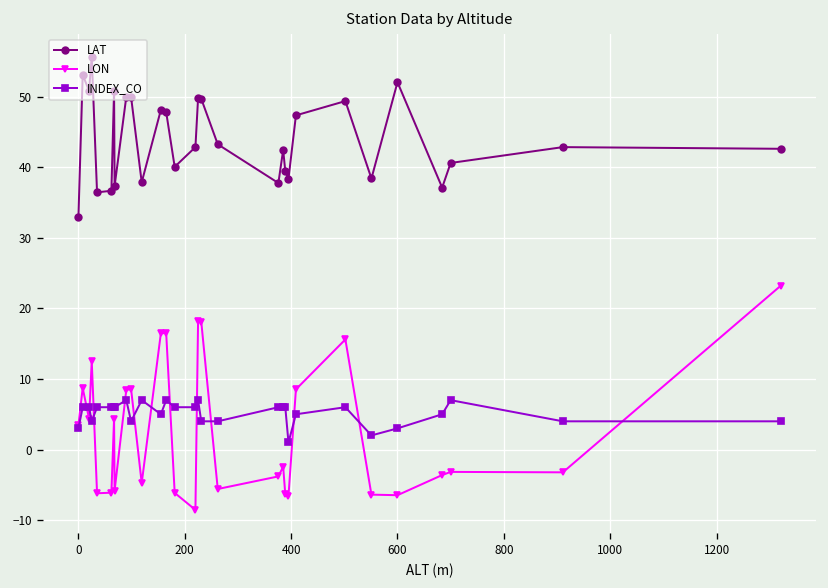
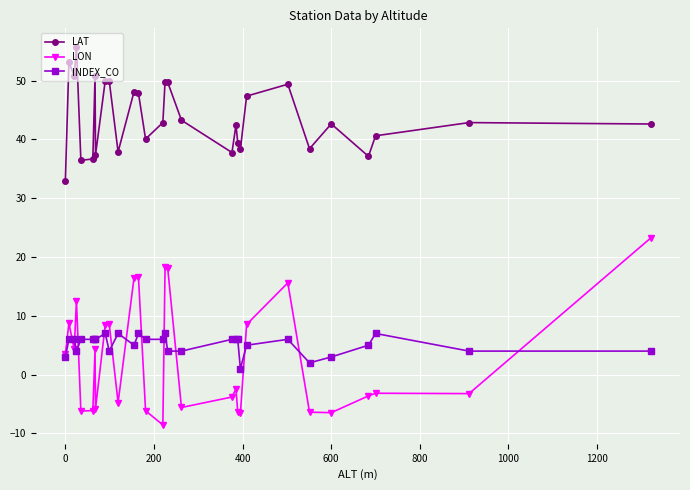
LAT, 600: 52 -> 43
